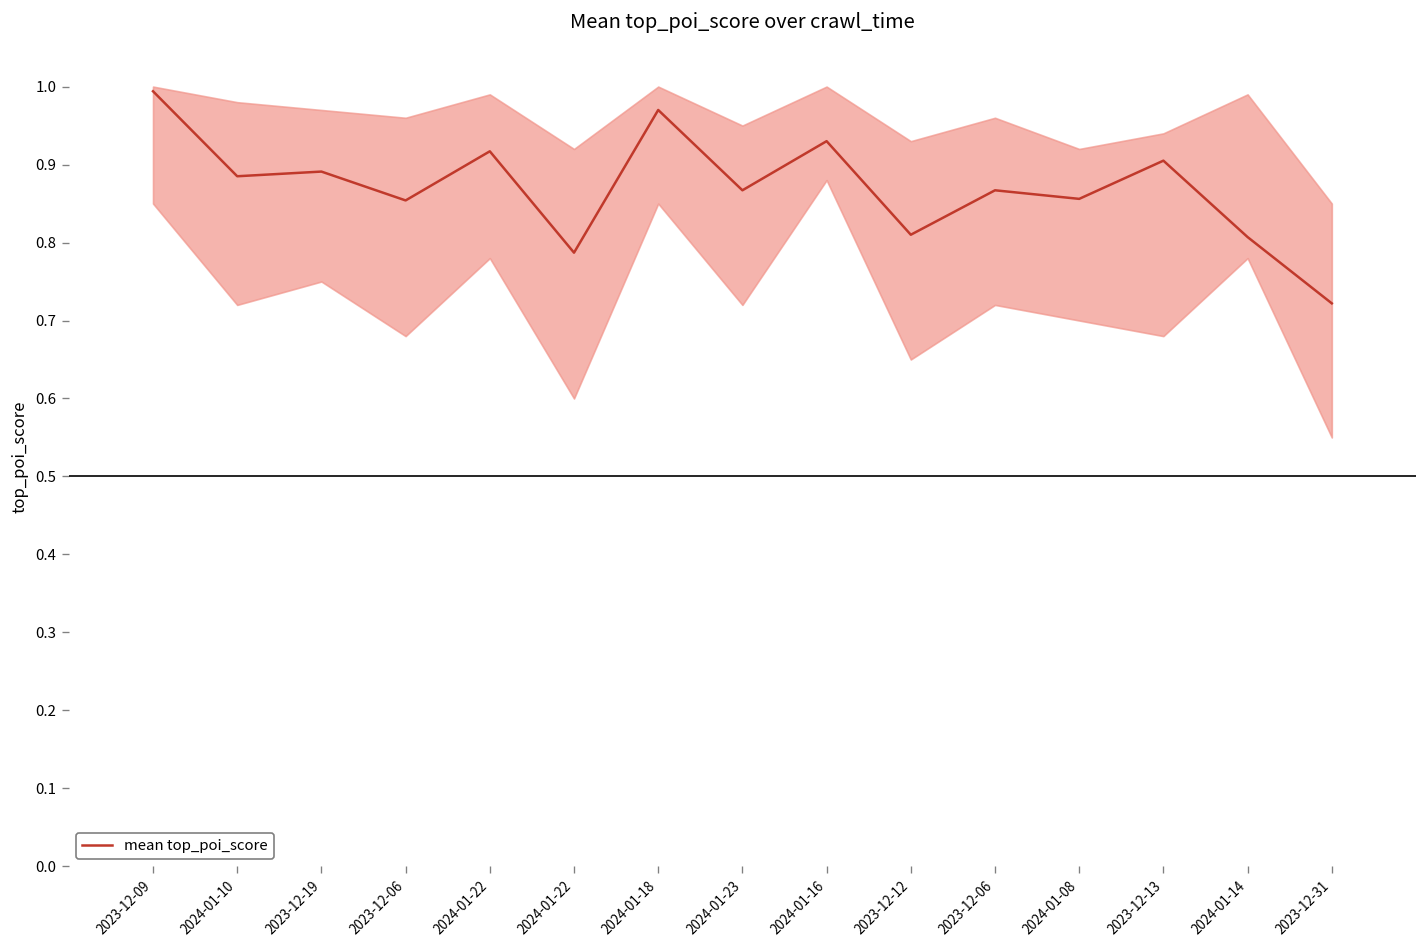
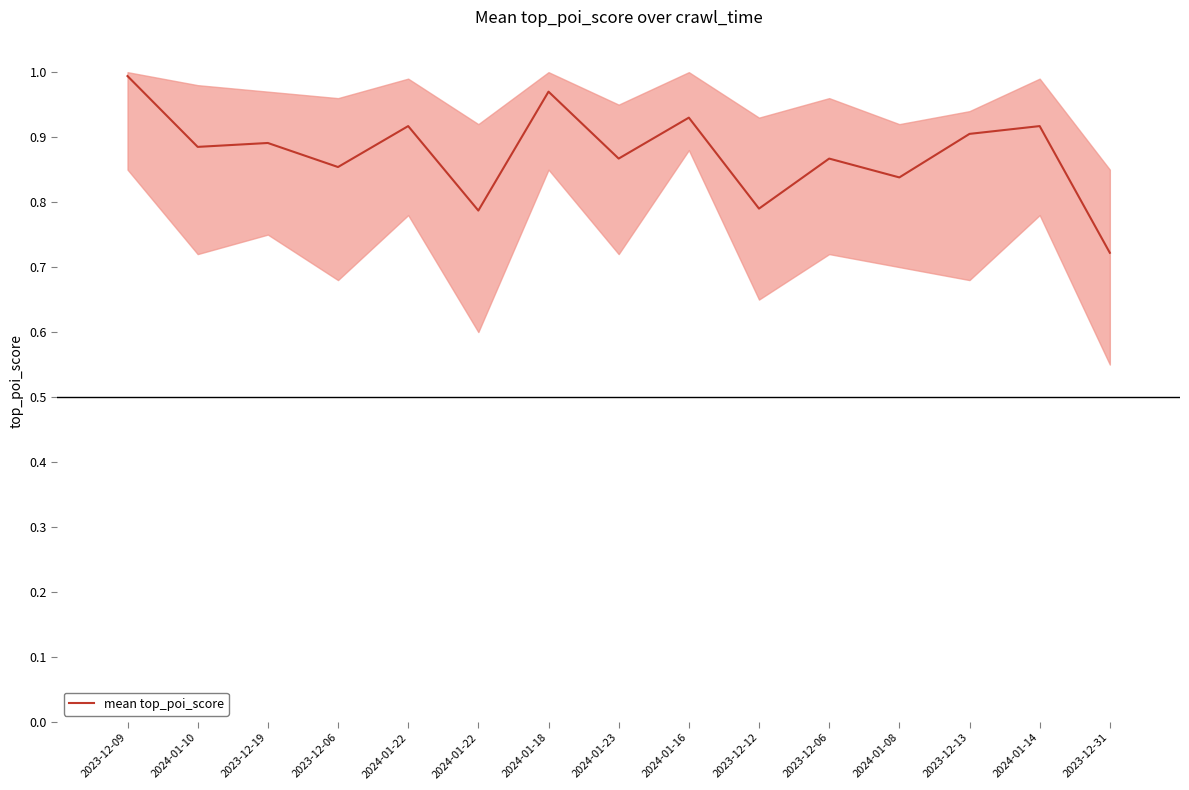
mean top_poi_score, 2023-12-12: 0.81 -> 0.79
mean top_poi_score, 2024-01-08: 0.86 -> 0.84
mean top_poi_score, 2024-01-14: 0.81 -> 0.92
